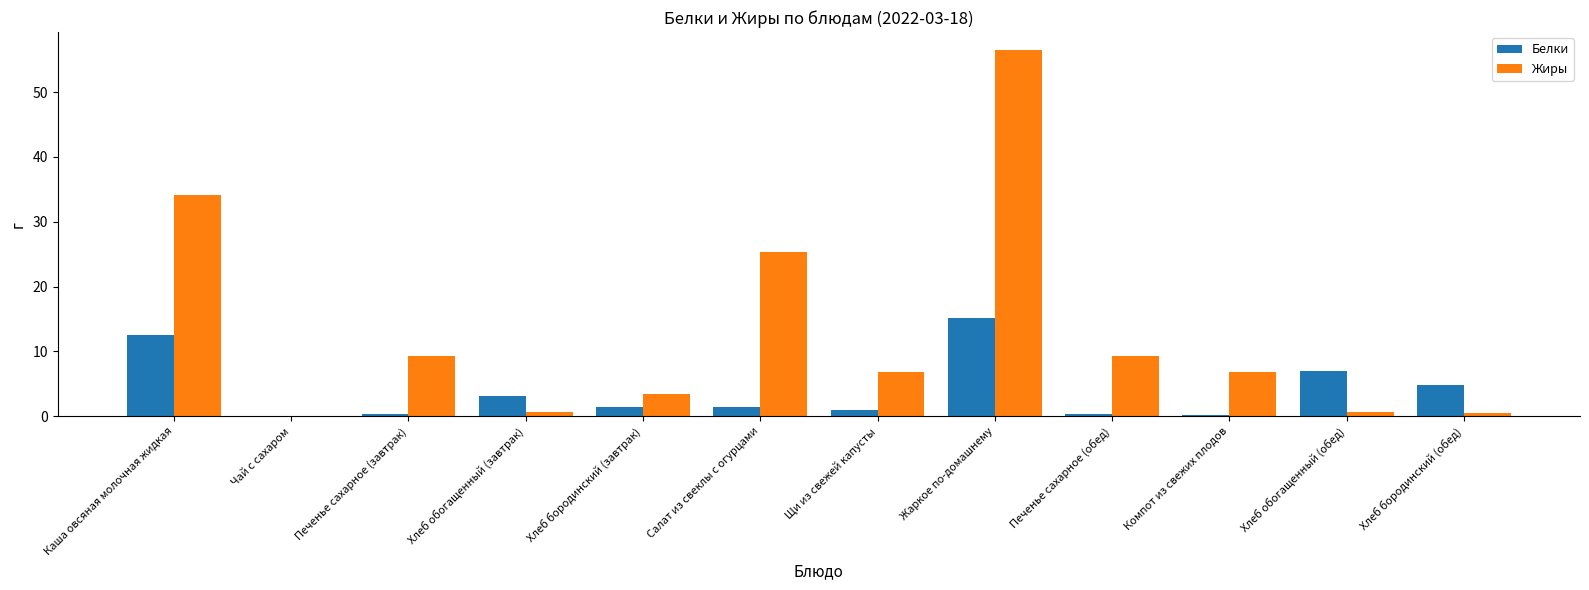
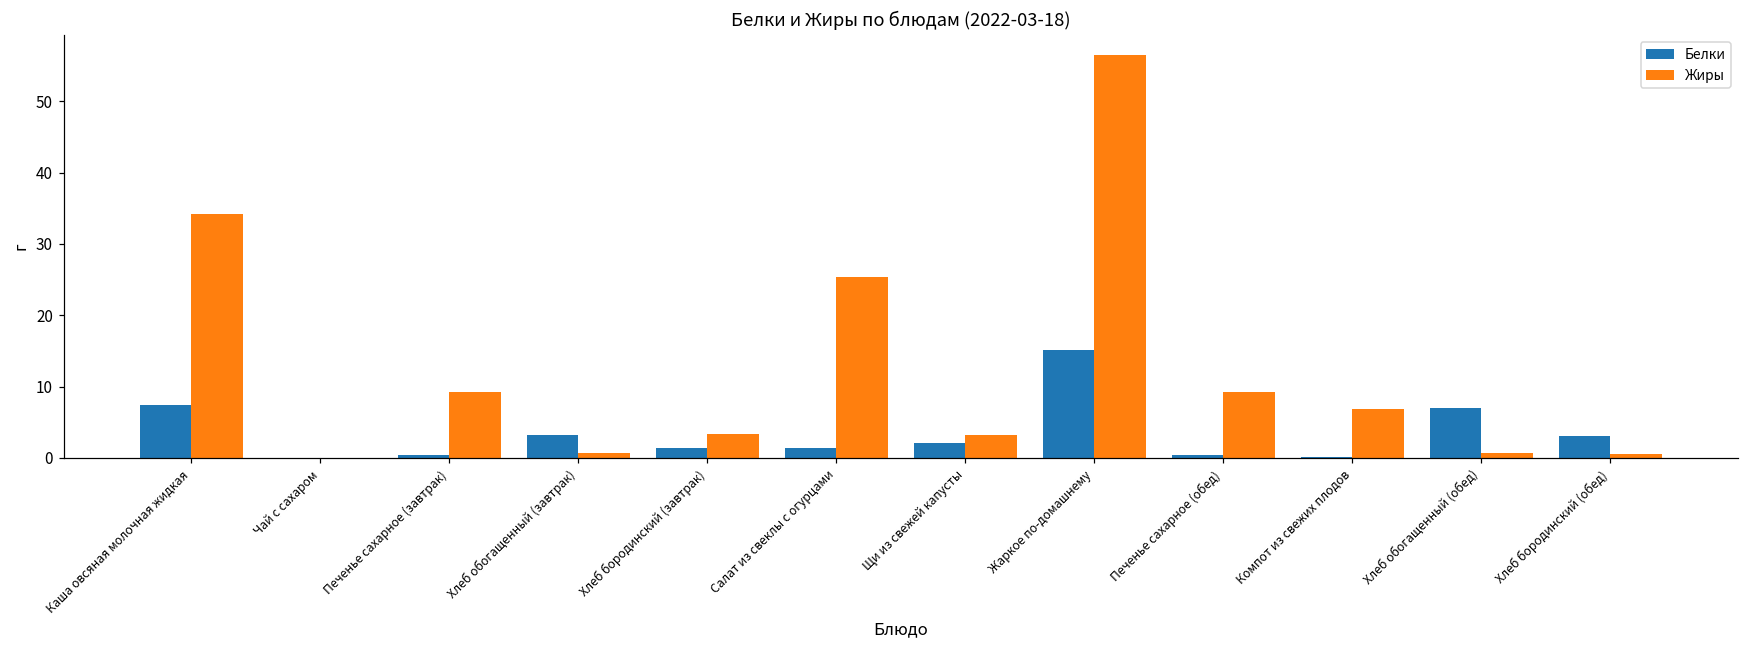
Белки, Каша овсяная молочная жидкая: 13 -> 7
Белки, Щи из свежей капусты: 1 -> 2
Жиры, Щи из свежей капусты: 7 -> 3
Белки, Хлеб бородинский (обед): 5 -> 3
